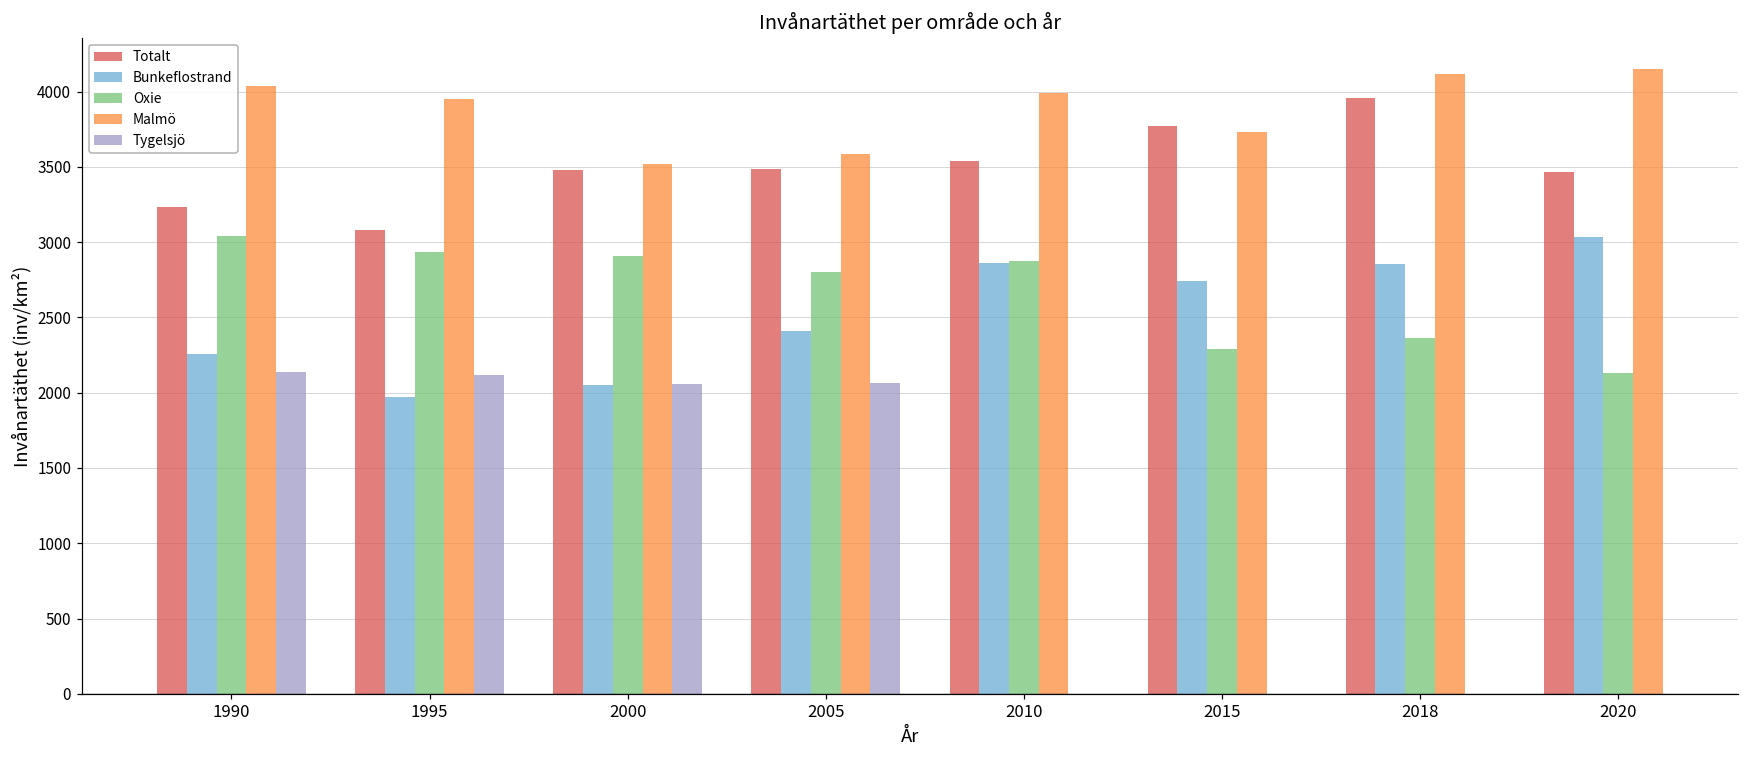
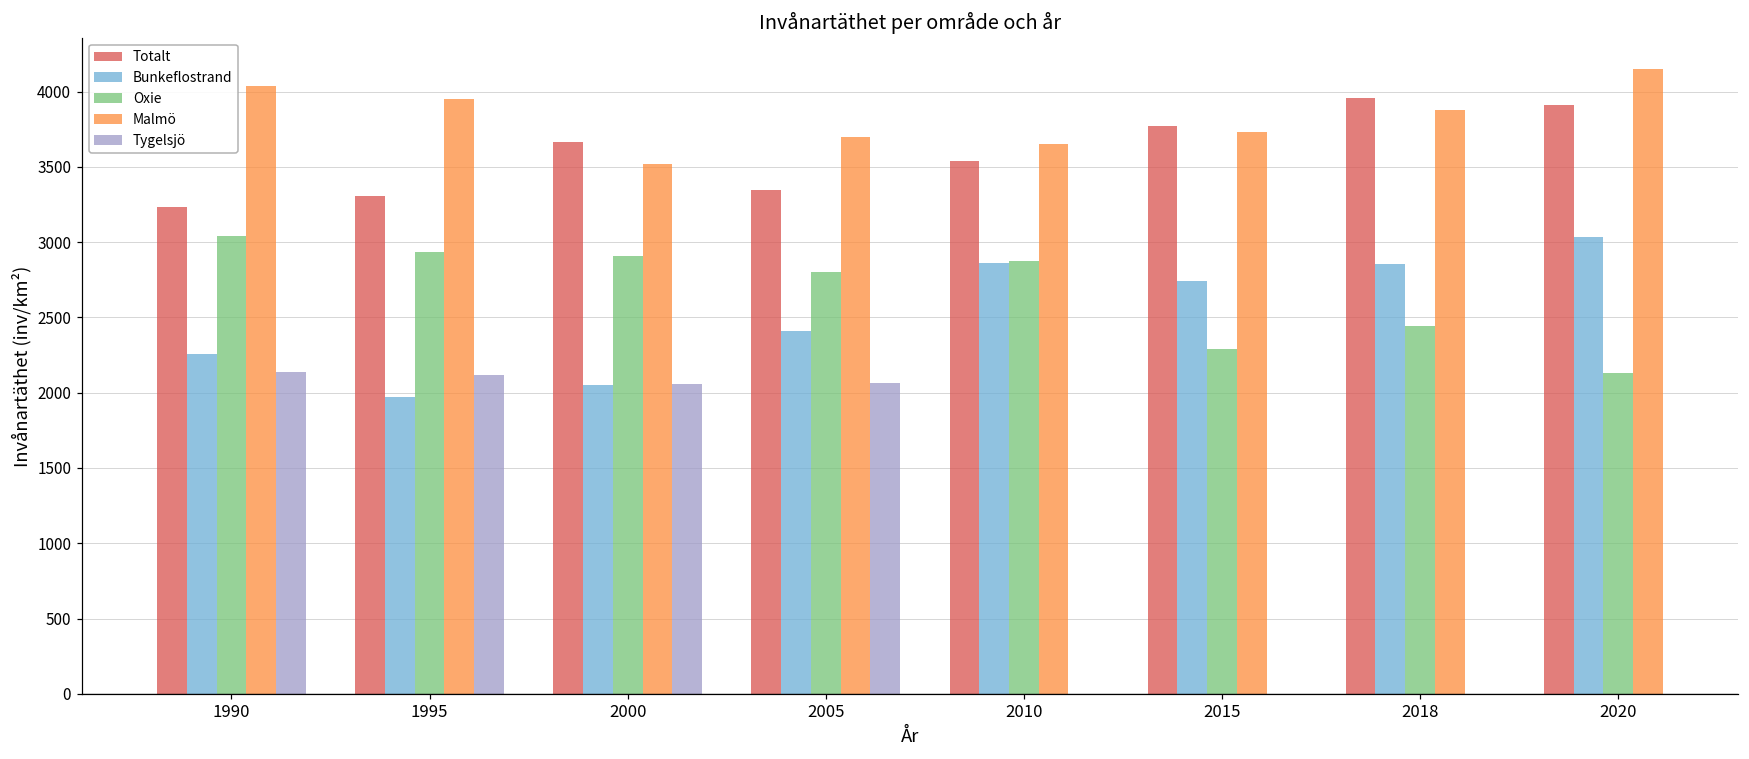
Totalt, 1995: 3080 -> 3310
Totalt, 2000: 3480 -> 3660
Totalt, 2005: 3490 -> 3340
Malmö, 2005: 3580 -> 3700
Malmö, 2010: 3990 -> 3650
Oxie, 2018: 2360 -> 2440
Malmö, 2018: 4120 -> 3880
Totalt, 2020: 3470 -> 3910
